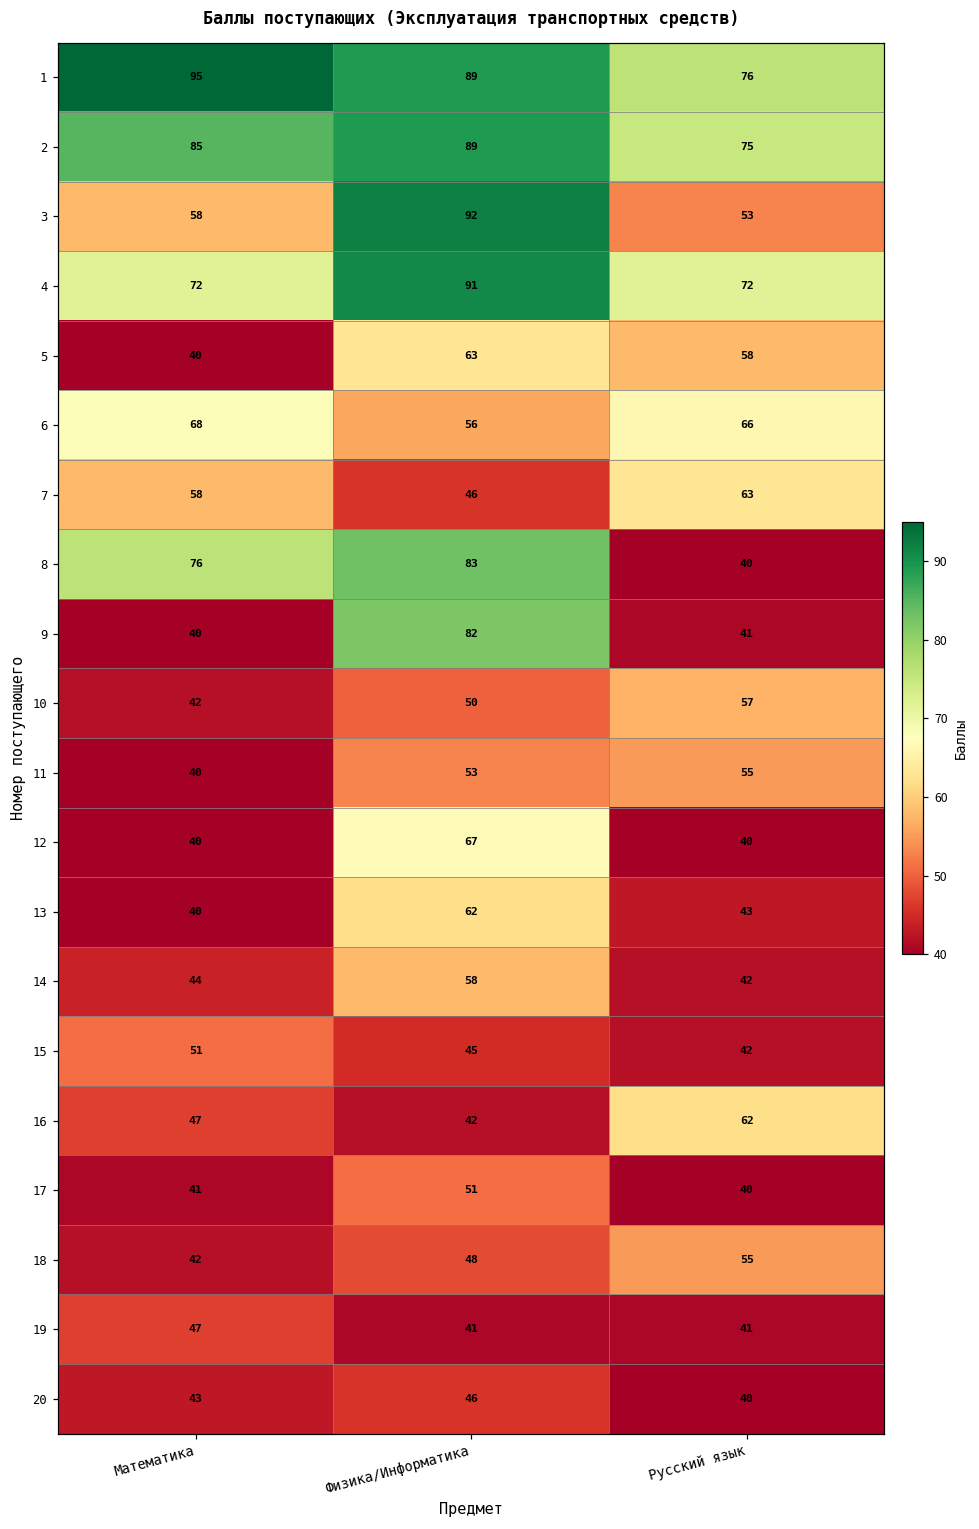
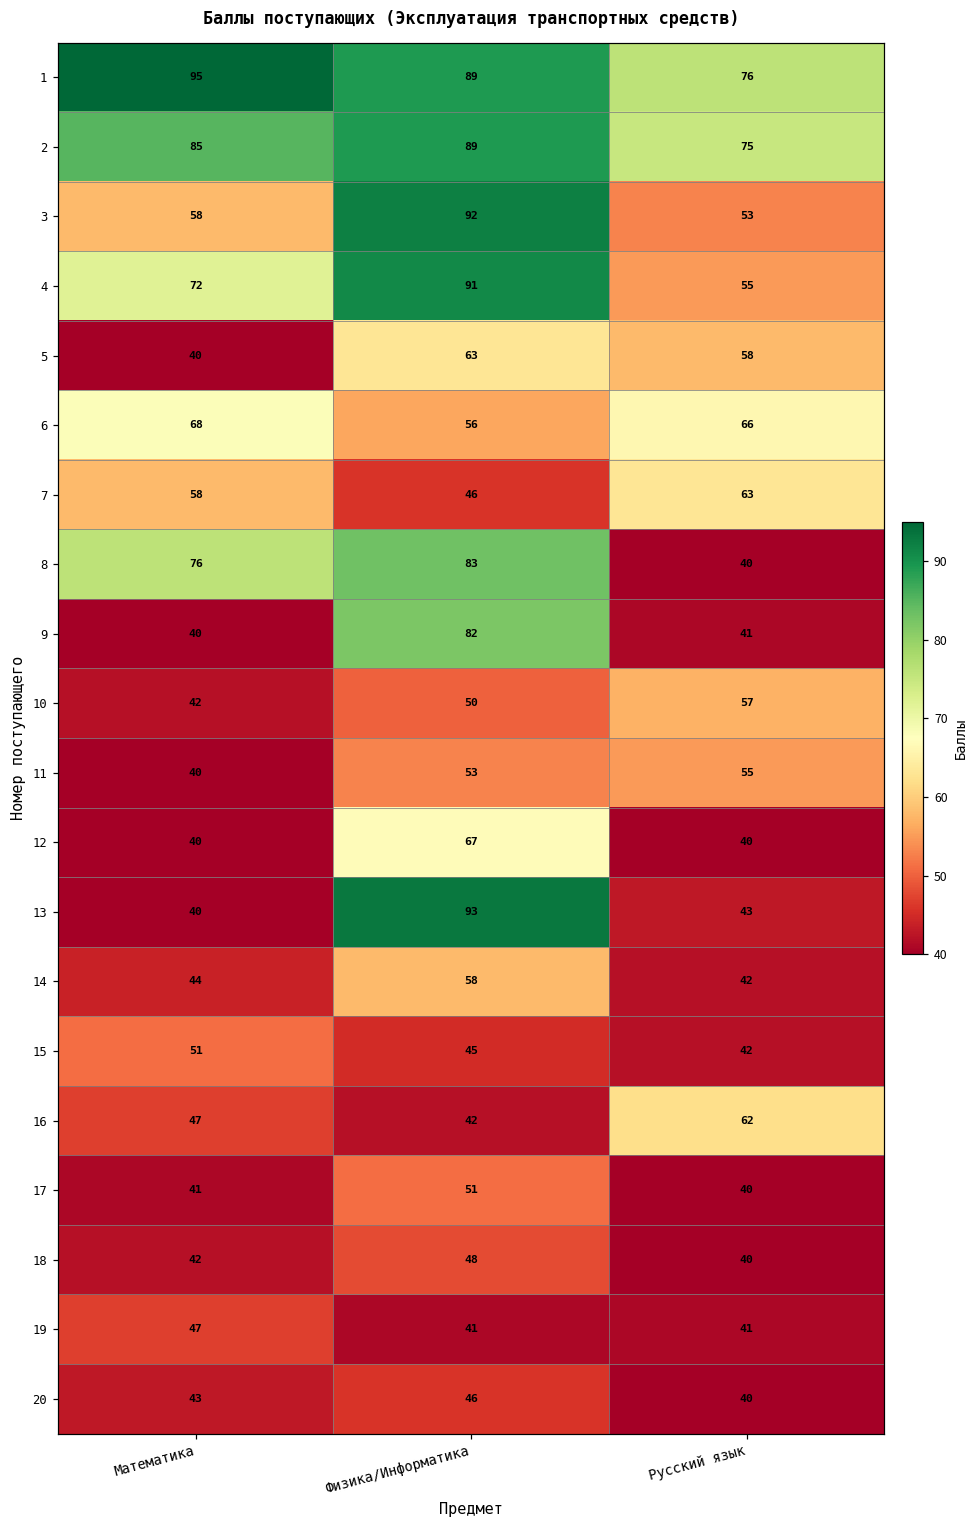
4, Русский язык: 72 -> 55
13, Физика/Информатика: 62 -> 93
18, Русский язык: 55 -> 40
